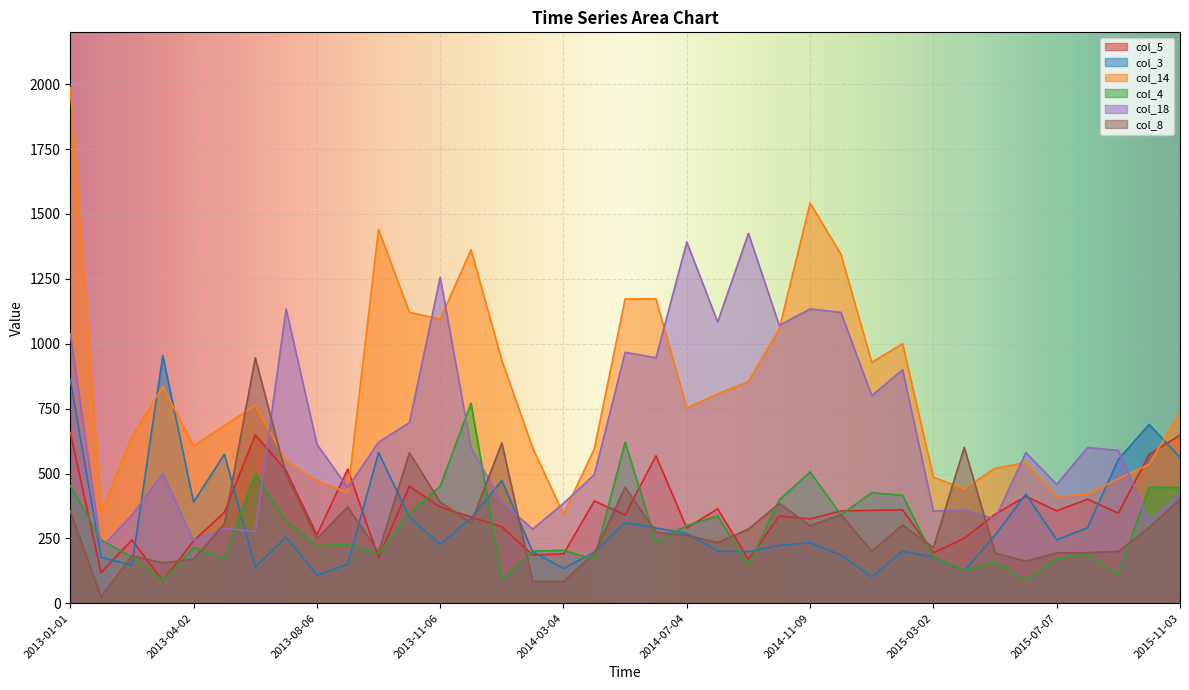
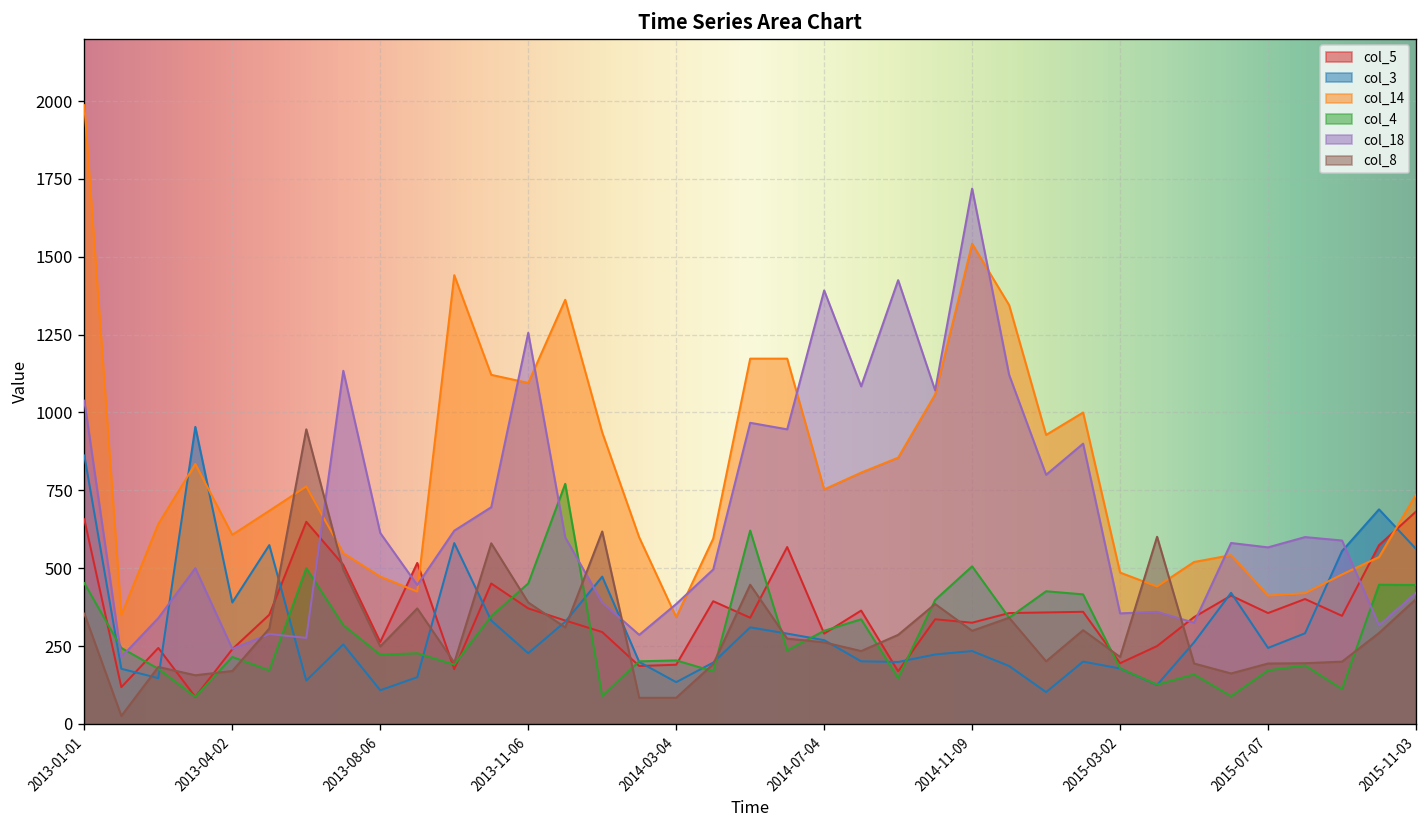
col_18, 2014-11-09: 1130 -> 1720
col_18, 2015-07-07: 460 -> 570
col_5, 2015-11-03: 650 -> 680
